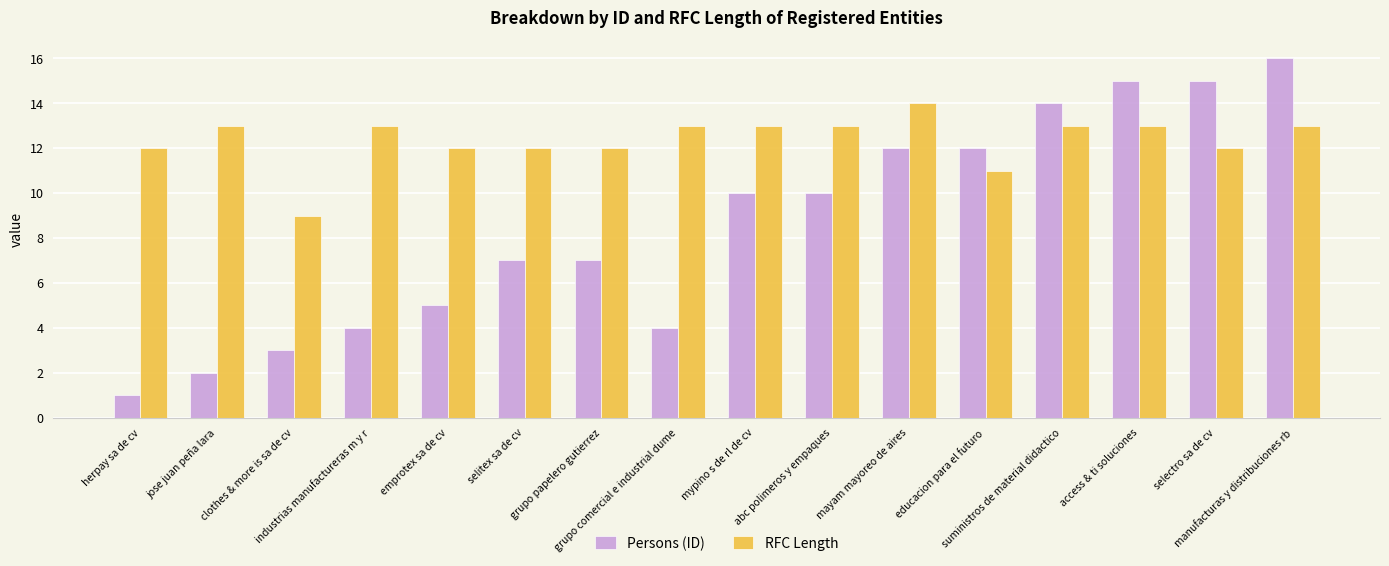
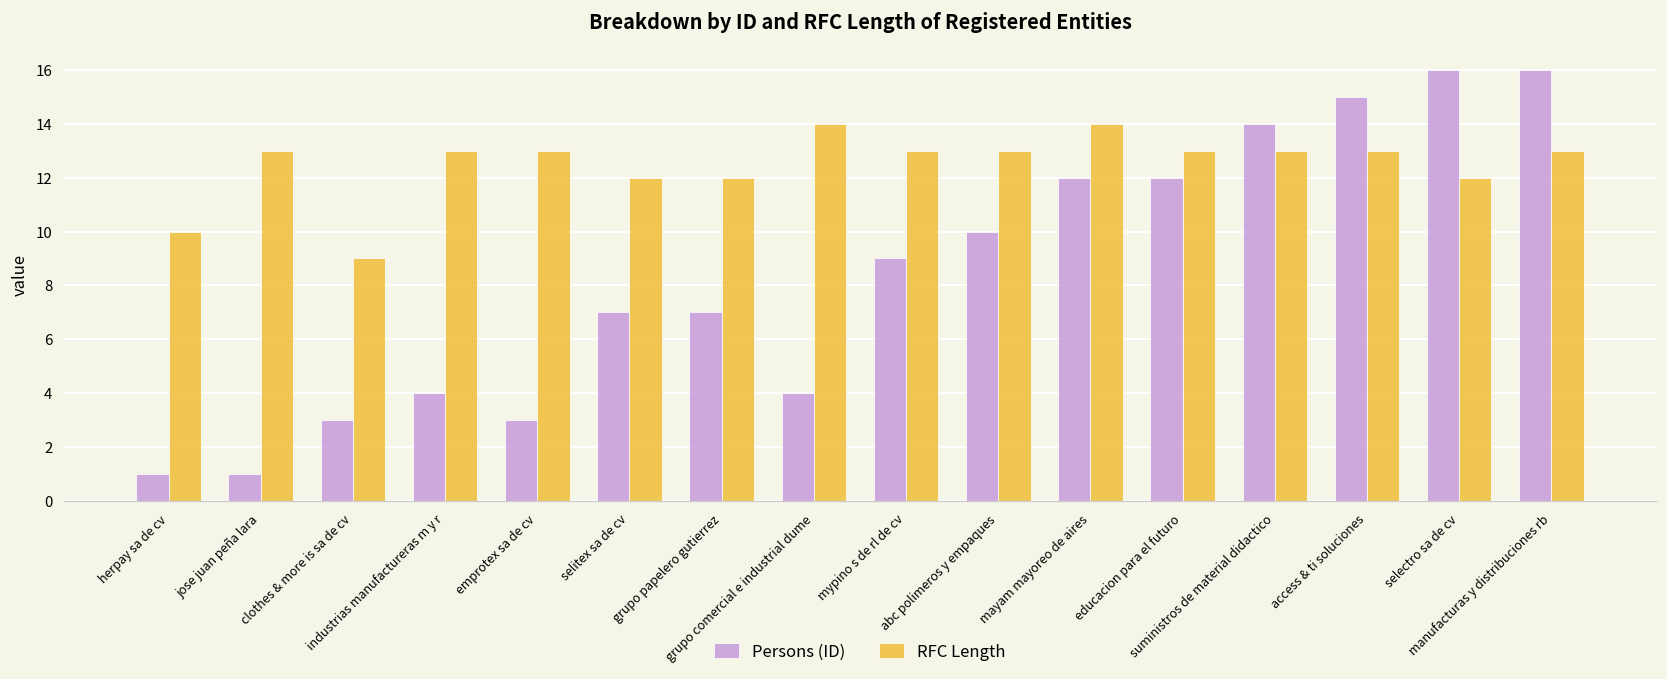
RFC Length, herpay sa de cv: 12 -> 10
Persons (ID), jose juan peña lara: 2 -> 1
Persons (ID), emprotex sa de cv: 5 -> 3
RFC Length, emprotex sa de cv: 12 -> 13
RFC Length, grupo comercial e industrial dume: 13 -> 14
Persons (ID), mypino s de rl de cv: 10 -> 9
RFC Length, educacion para el futuro: 11 -> 13
Persons (ID), selectro sa de cv: 15 -> 16
